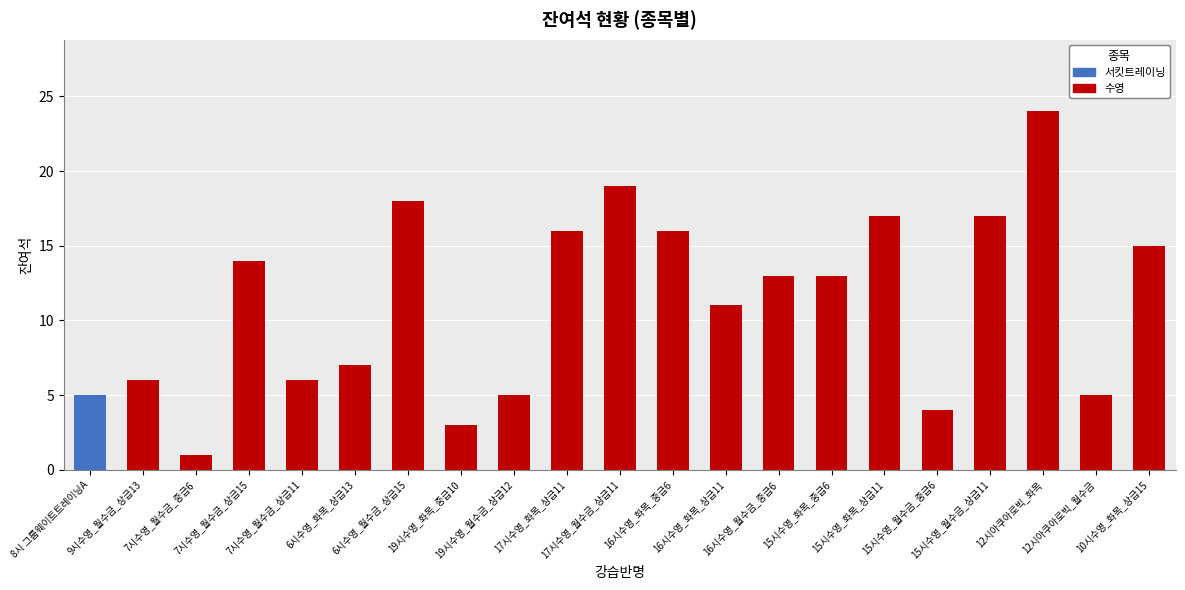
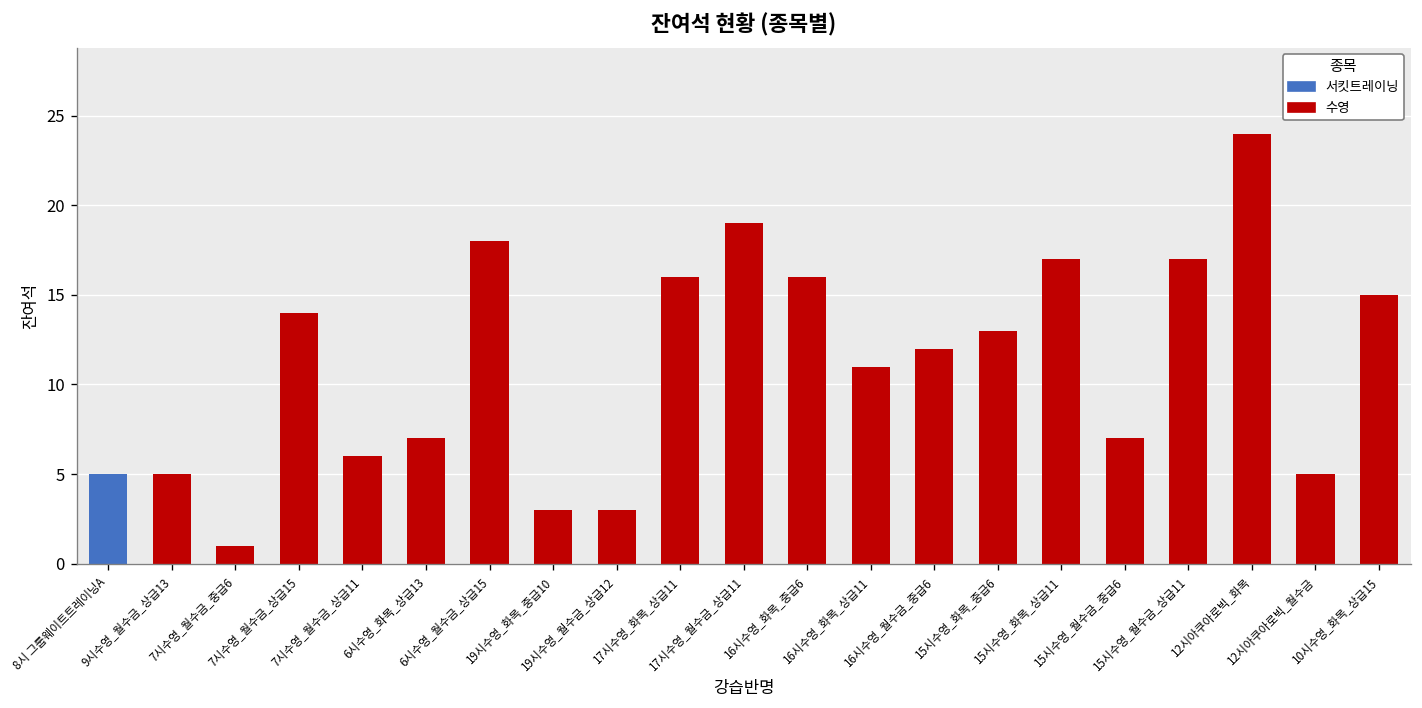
수영, 9시수영_월수금_상급13: 6 -> 5
수영, 19시수영_월수금_상급12: 5 -> 3
수영, 16시수영_월수금_중급6: 13 -> 12
수영, 15시수영_월수금_중급6: 4 -> 7
